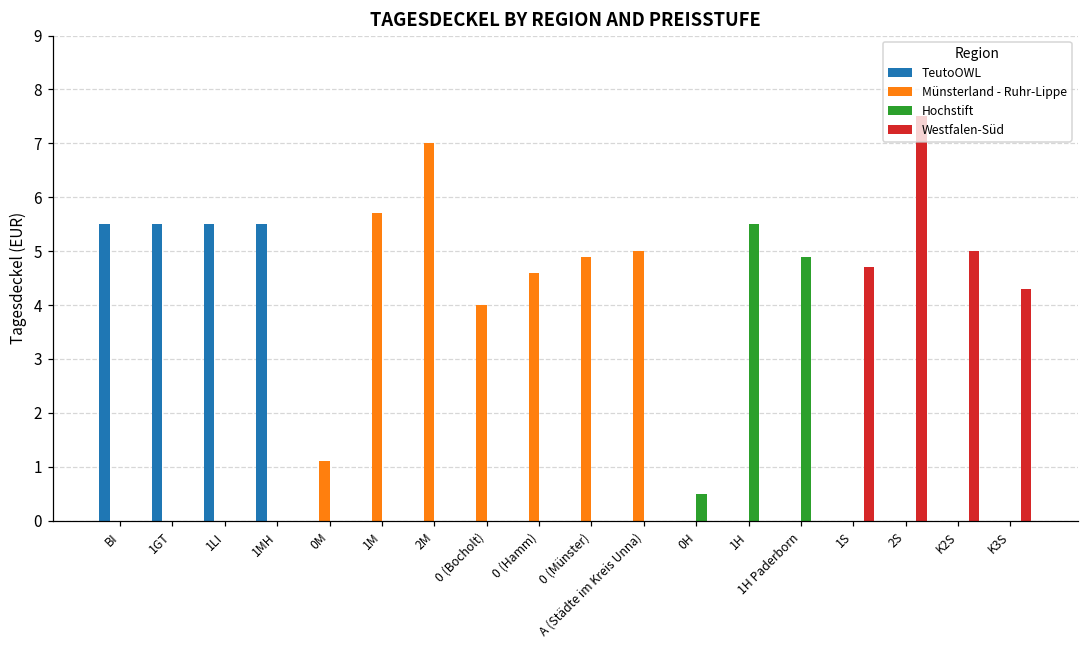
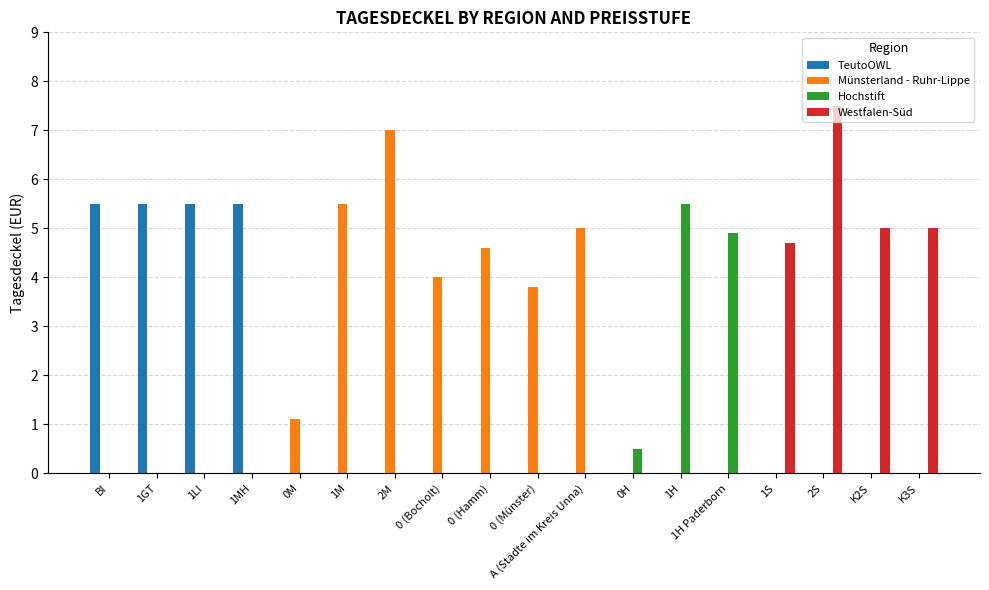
Münsterland - Ruhr-Lippe, 1M: 5.7 -> 5.5
Münsterland - Ruhr-Lippe, 0 (Münster): 4.9 -> 3.8
Westfalen-Süd, K3S: 4.3 -> 5.0
